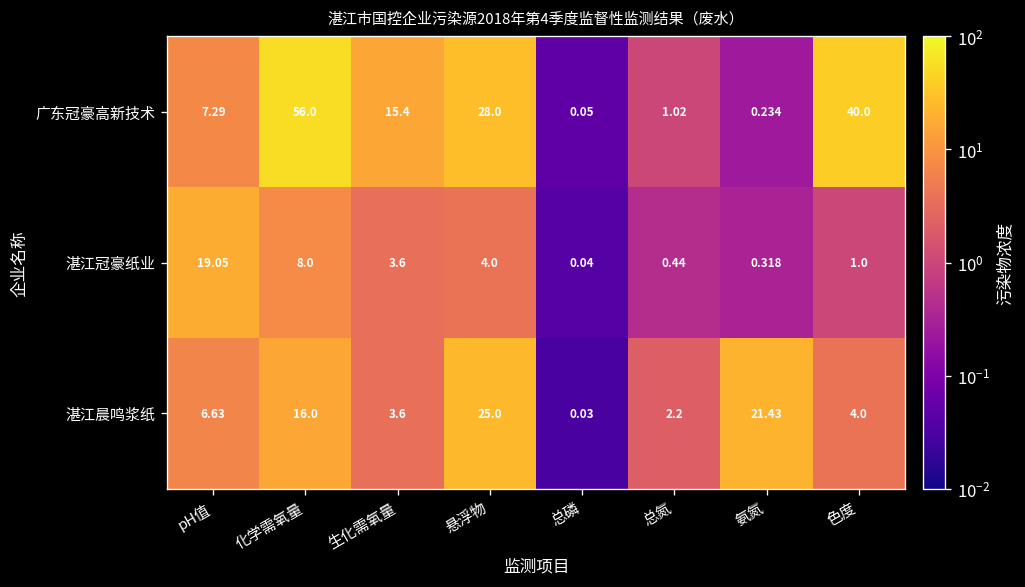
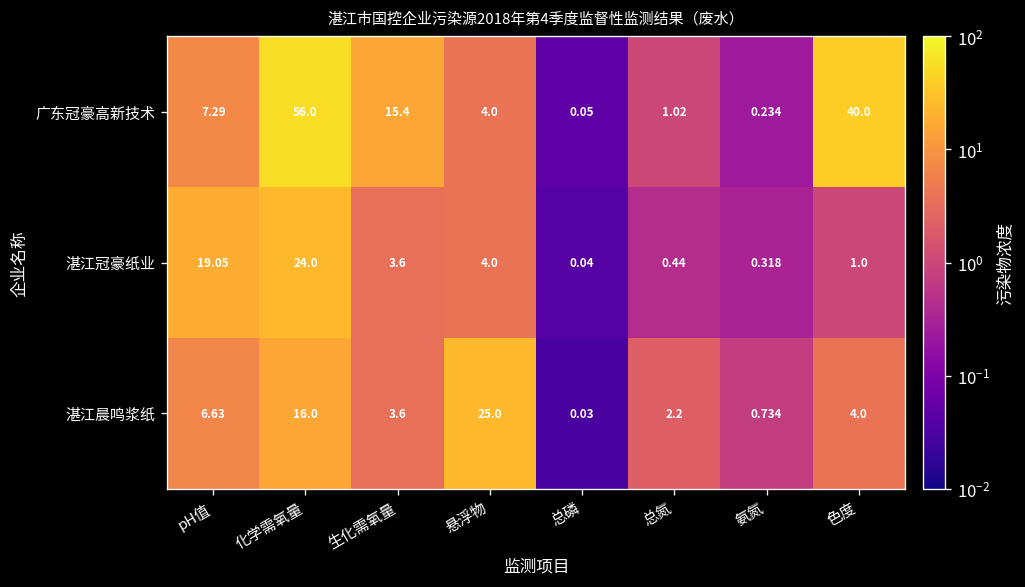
广东冠豪高新技术, 悬浮物: 28.0 -> 4.0
湛江冠豪纸业, 化学需氧量: 8.0 -> 24.0
湛江晨鸣浆纸, 氨氮: 21.43 -> 0.734
